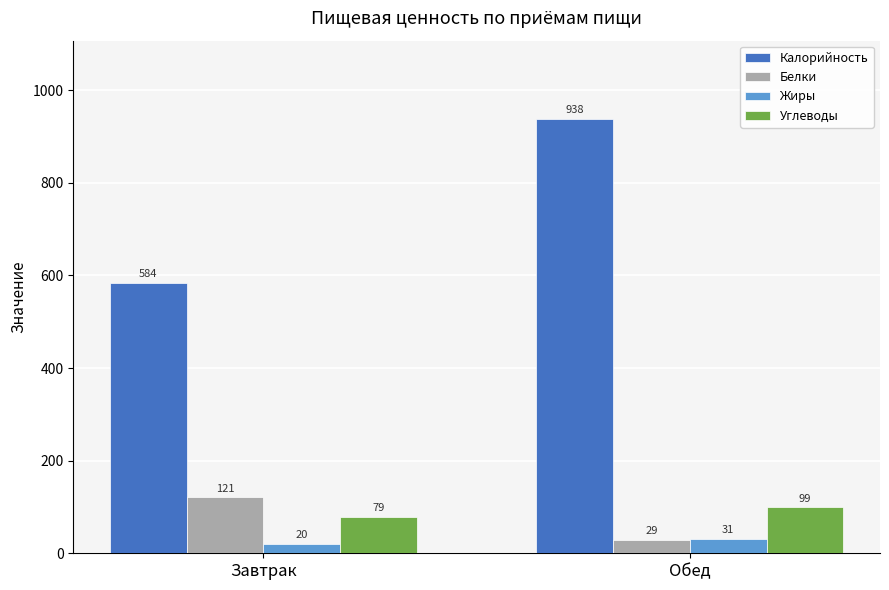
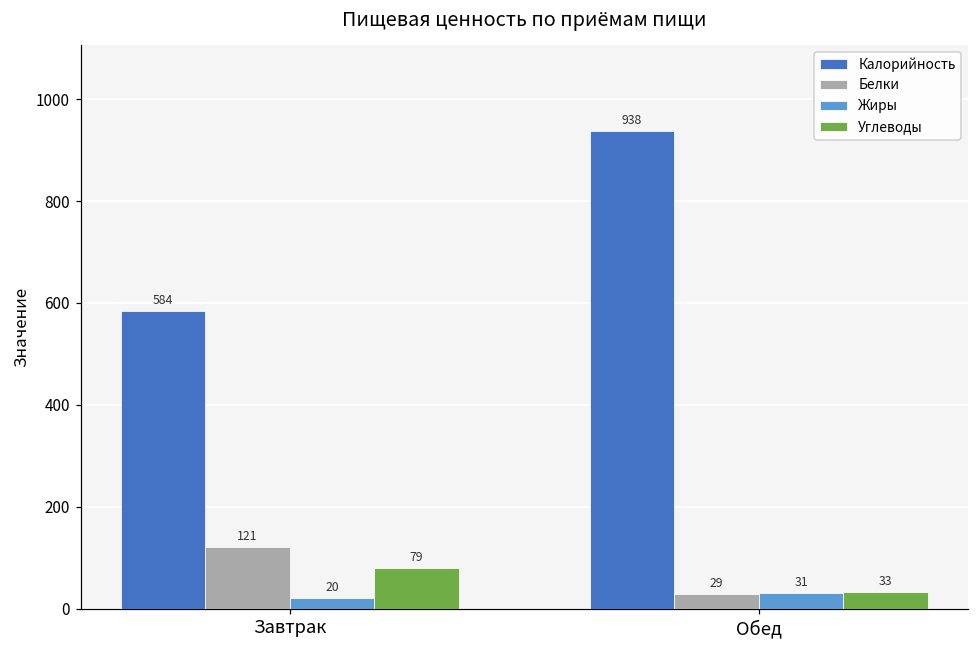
Углеводы, Обед: 99 -> 33
